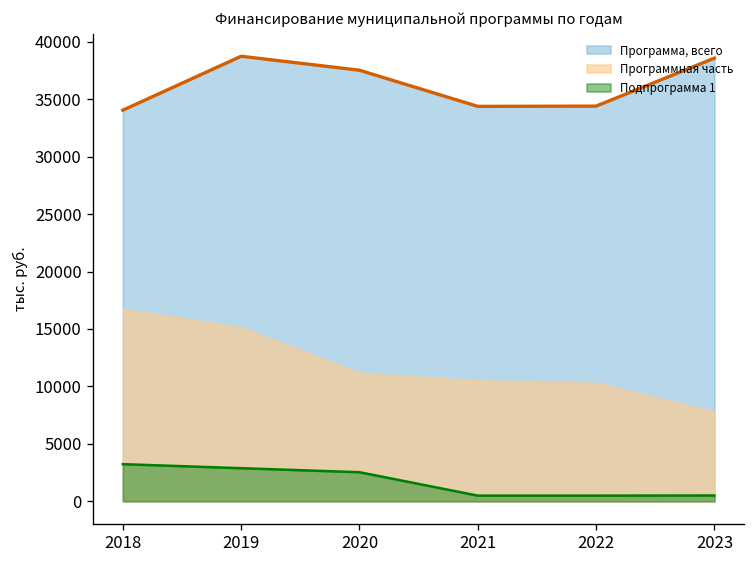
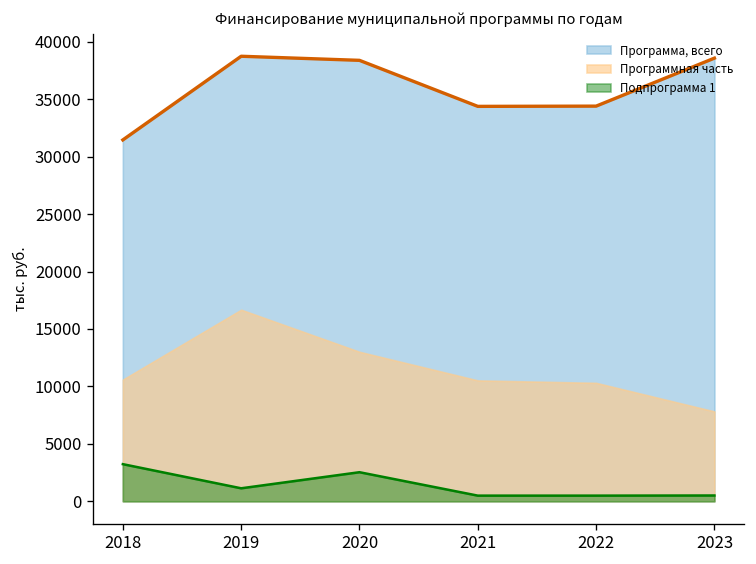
Программа, всего, 2018: 34000 -> 31000
Программная часть, 2018: 17000 -> 11000
Программная часть, 2019: 15000 -> 17000
Подпрограмма 1, 2019: 3000 -> 1000
Программа, всего, 2020: 37500 -> 38400
Программная часть, 2020: 11000 -> 13000
